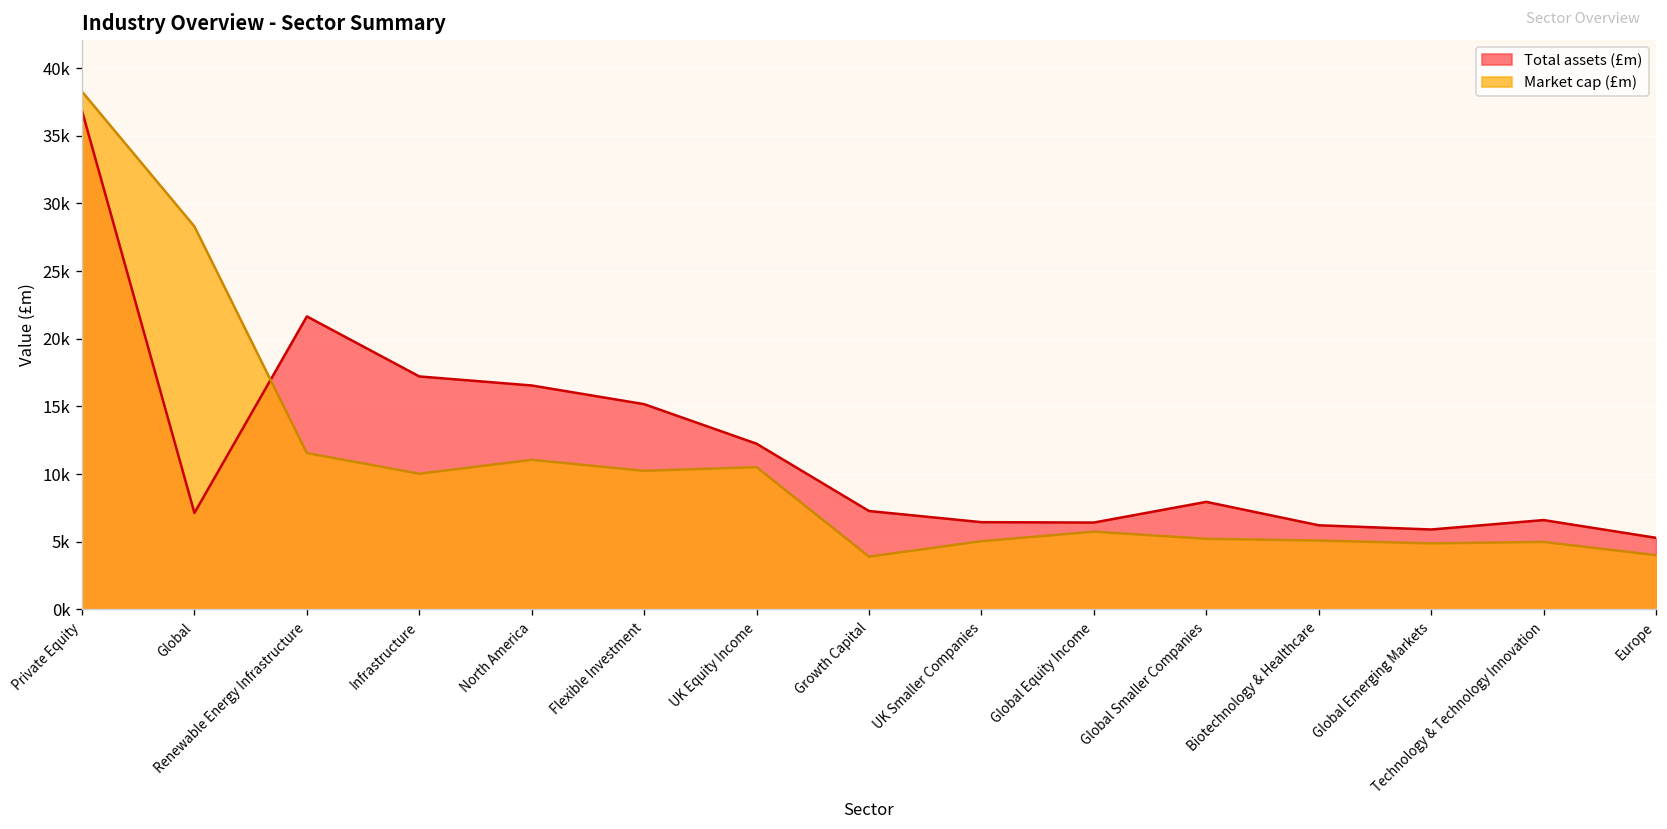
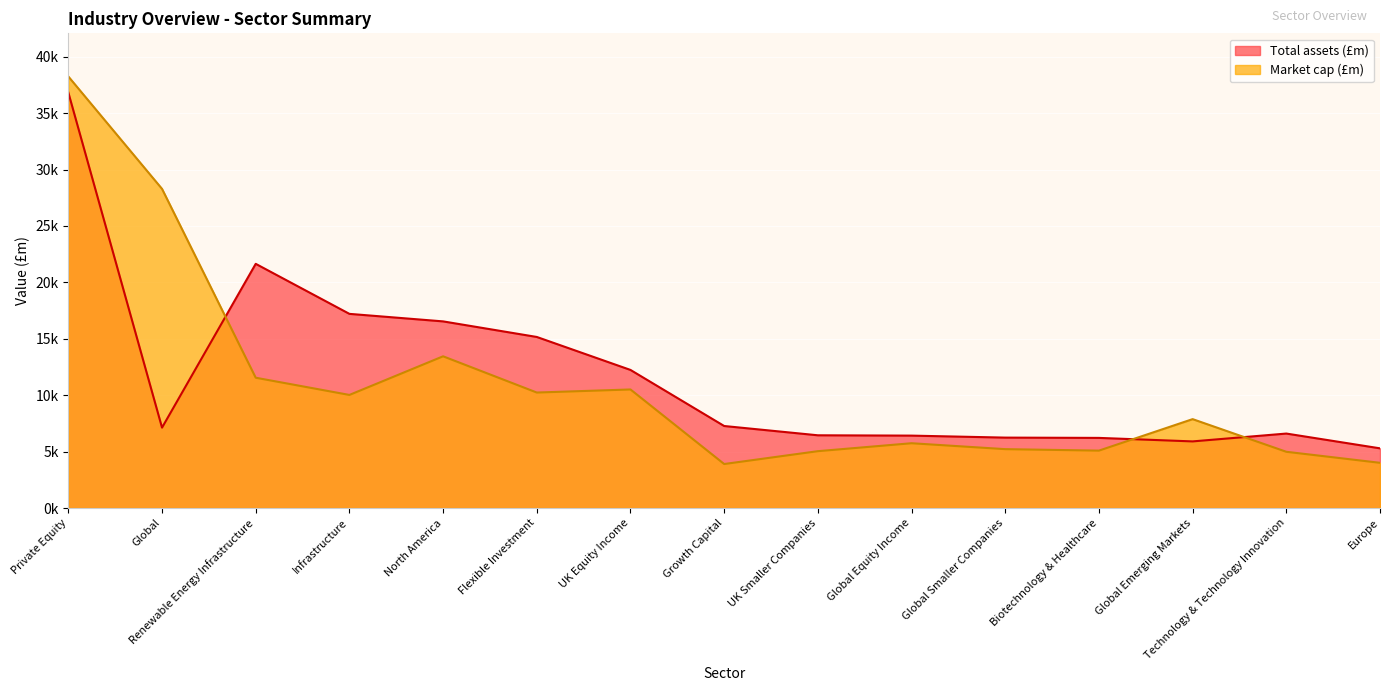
Market cap (£m), North America: 11000 -> 13400
Total assets (£m), Global Smaller Companies: 7900 -> 6200
Market cap (£m), Global Emerging Markets: 4900 -> 7900
